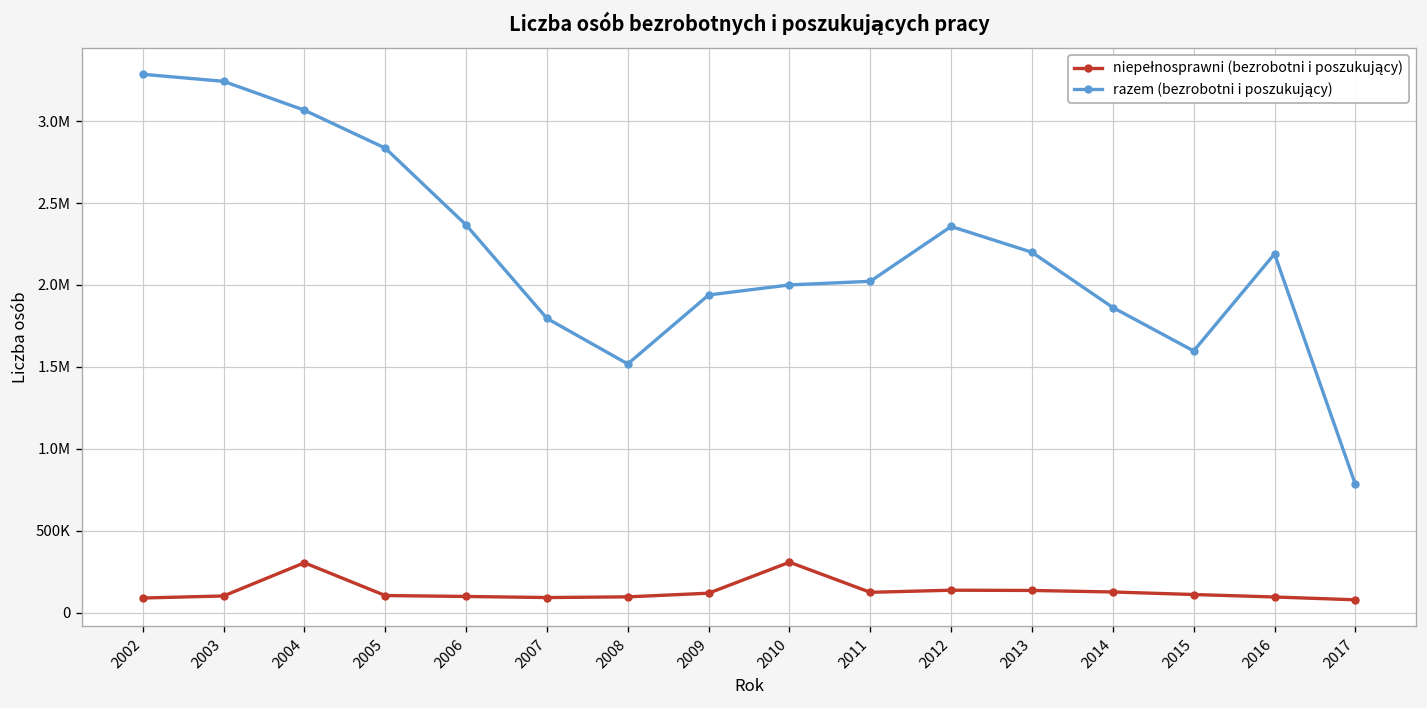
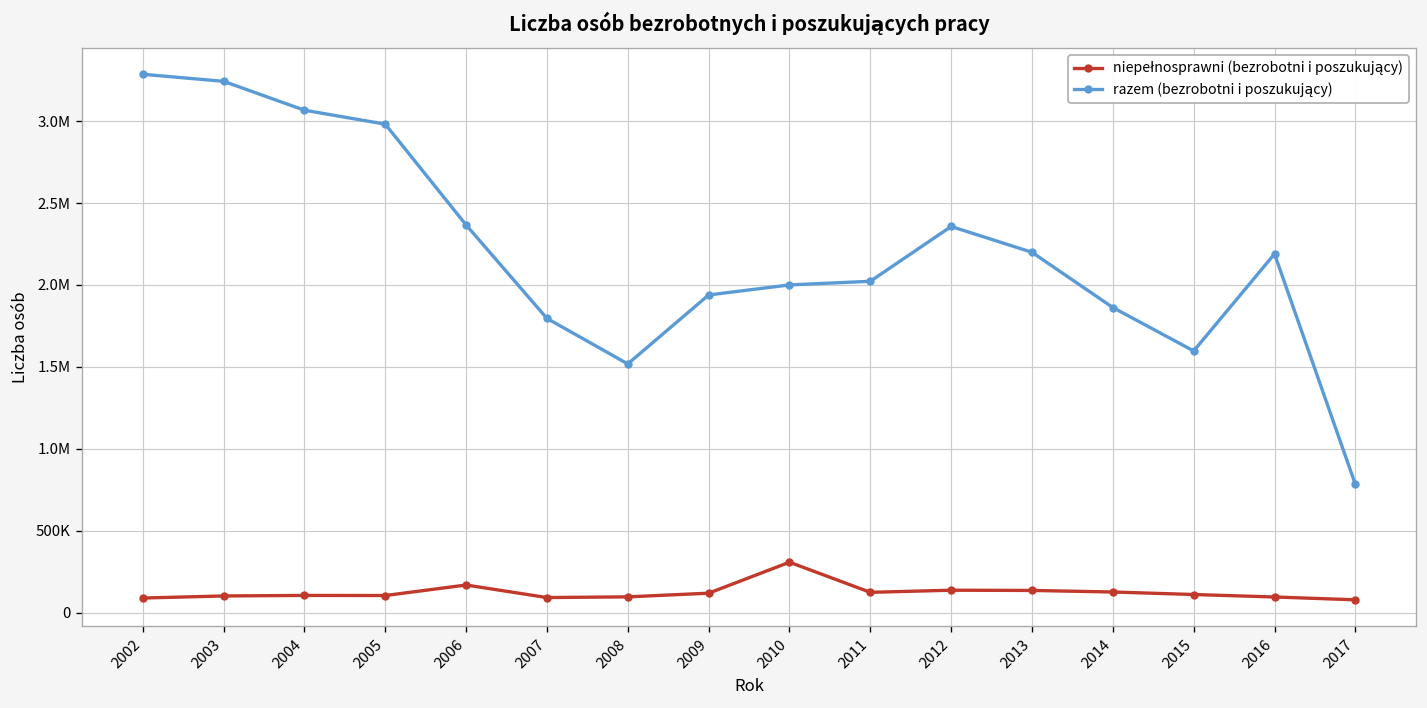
niepełnosprawni (bezrobotni i poszukujący), 2004: 300000 -> 110000
razem (bezrobotni i poszukujący), 2005: 2840000 -> 2980000
niepełnosprawni (bezrobotni i poszukujący), 2006: 100000 -> 170000
